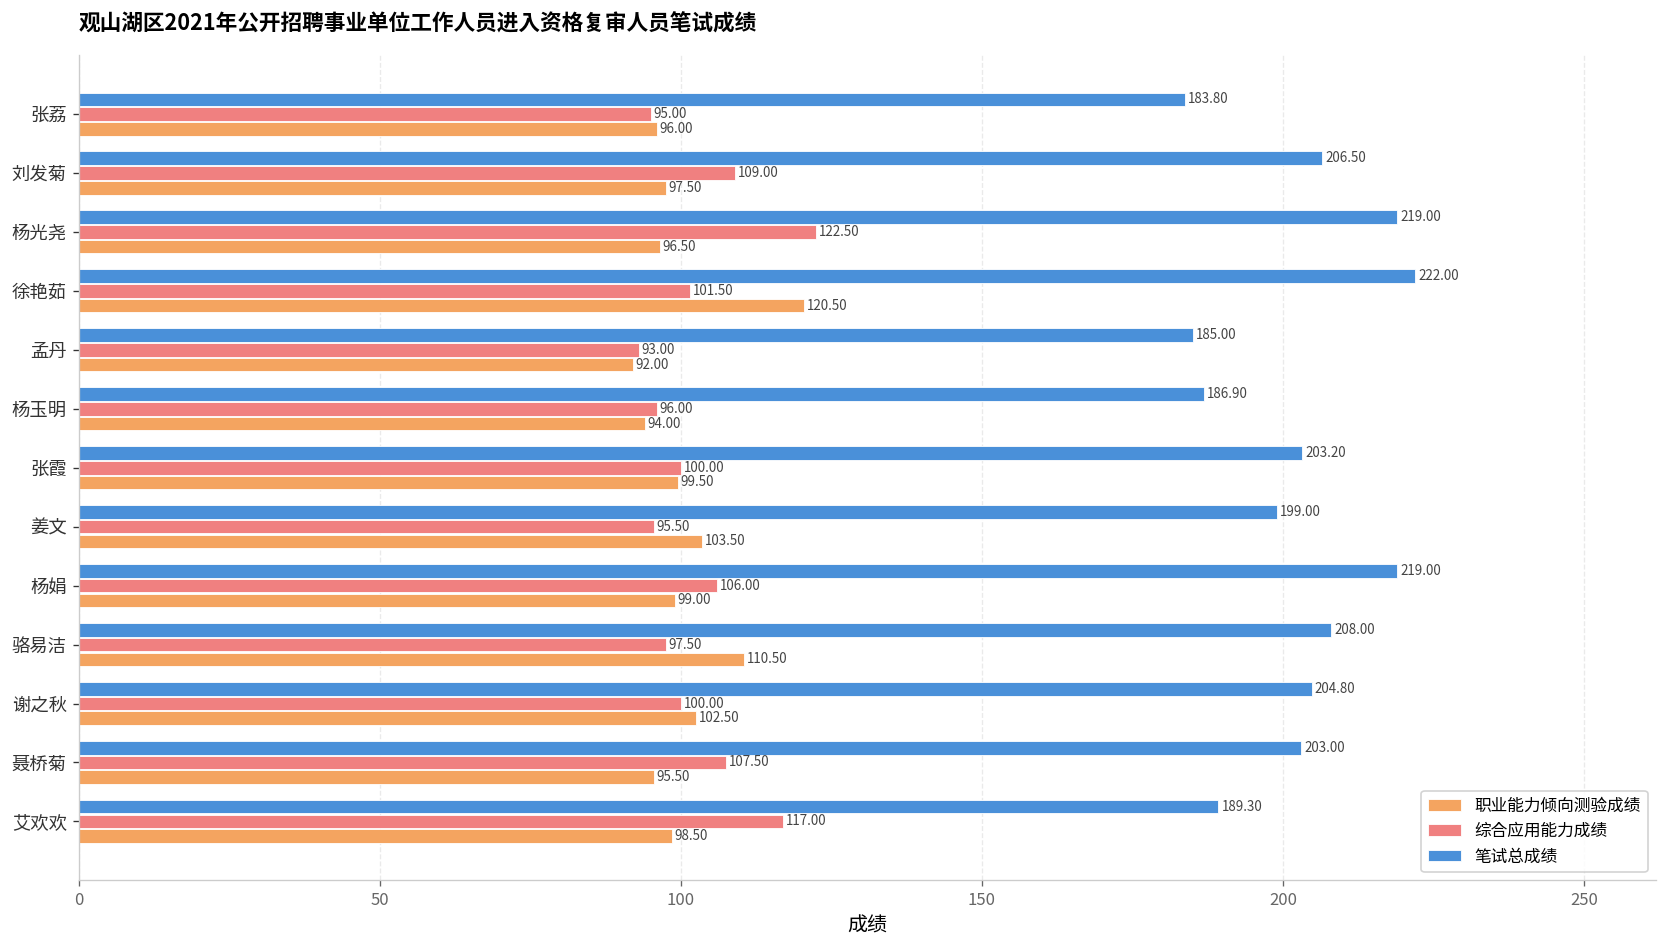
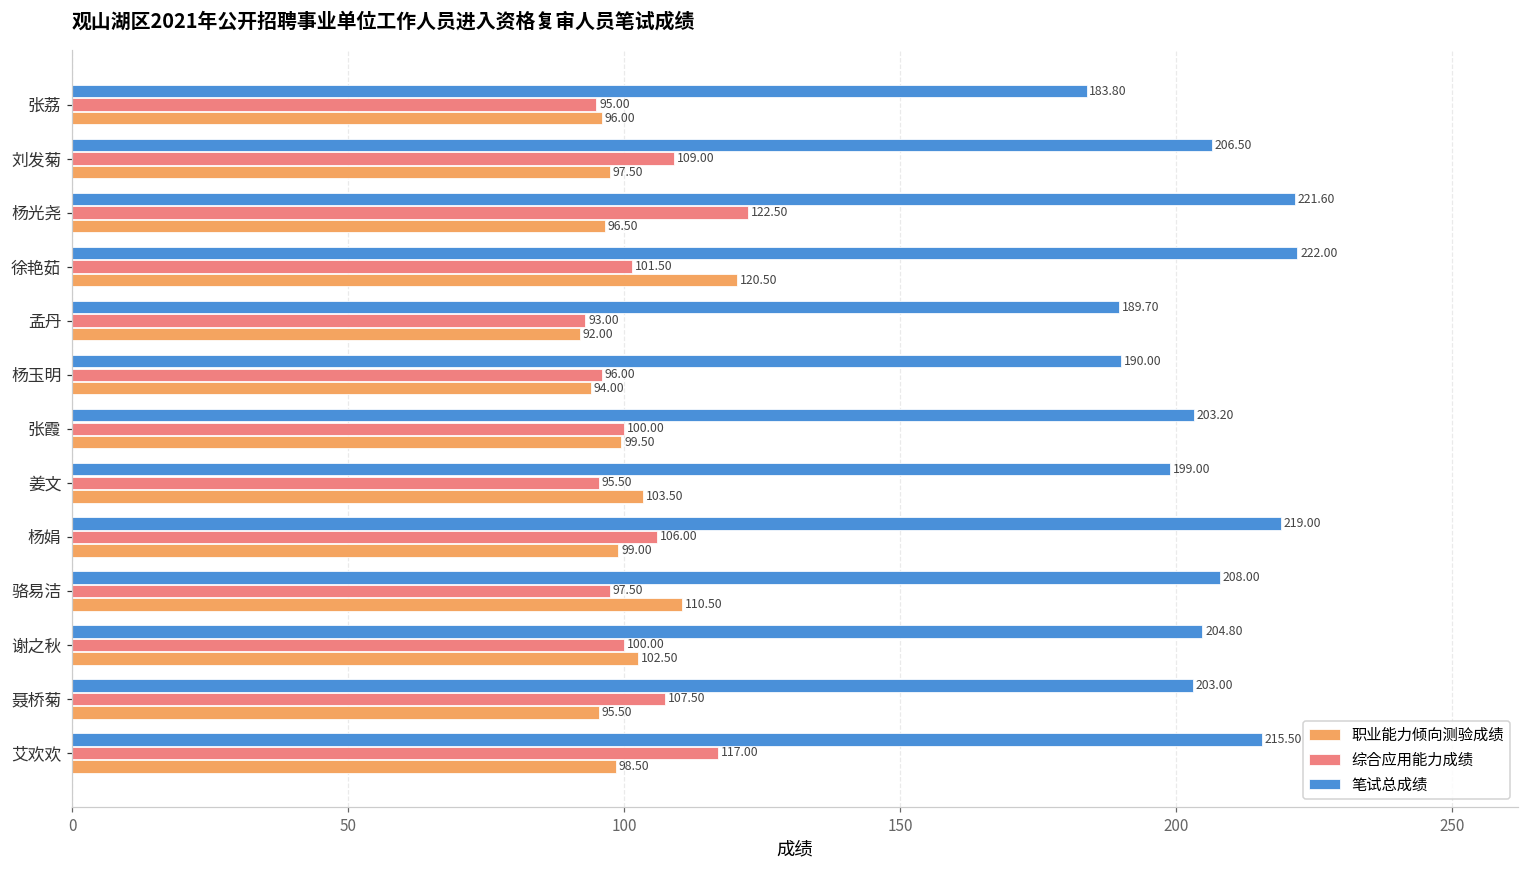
笔试总成绩, 杨光尧: 219.00 -> 221.60
笔试总成绩, 孟丹: 185.00 -> 189.70
笔试总成绩, 杨玉明: 186.90 -> 190.00
笔试总成绩, 艾欢欢: 189.30 -> 215.50
